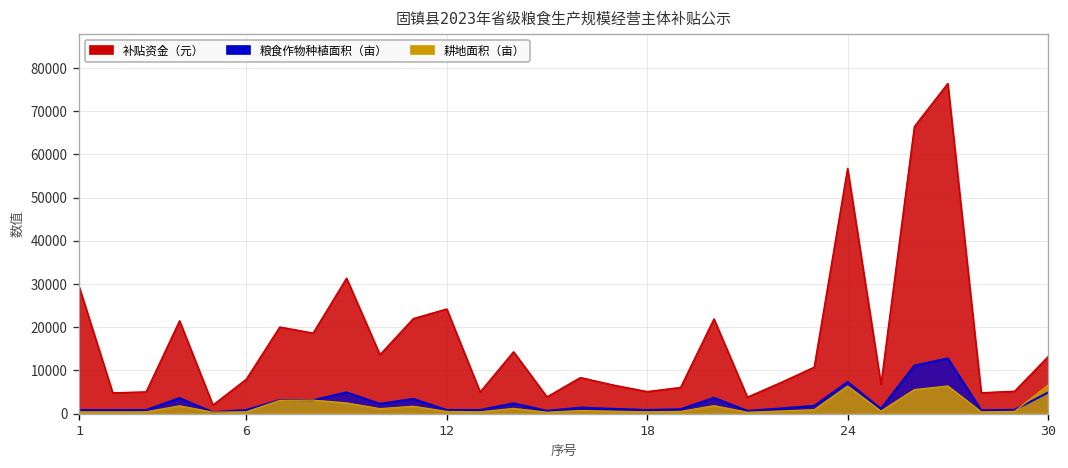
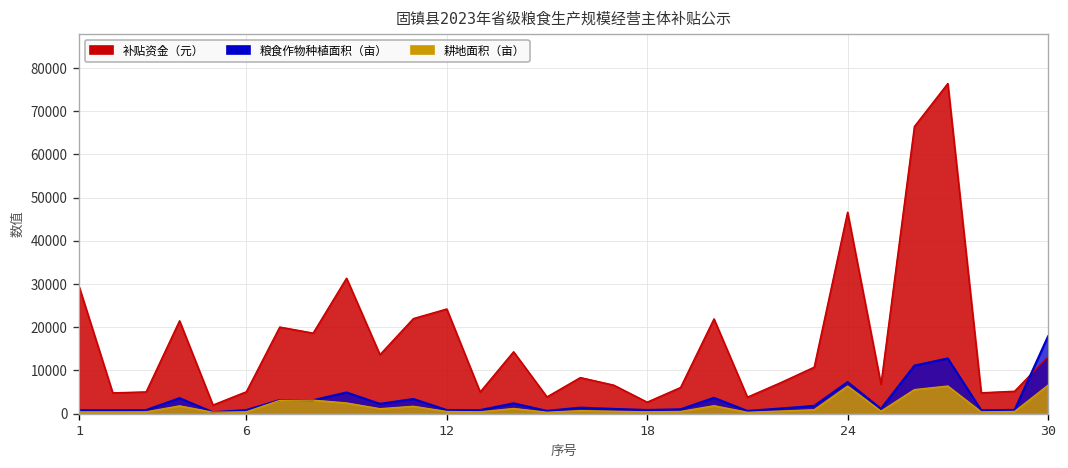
补贴资金（元）, 6: 8000 -> 5000
补贴资金（元）, 18: 5000 -> 3000
补贴资金（元）, 24: 57000 -> 47000
粮食作物种植面积（亩）, 30: 5000 -> 18000
